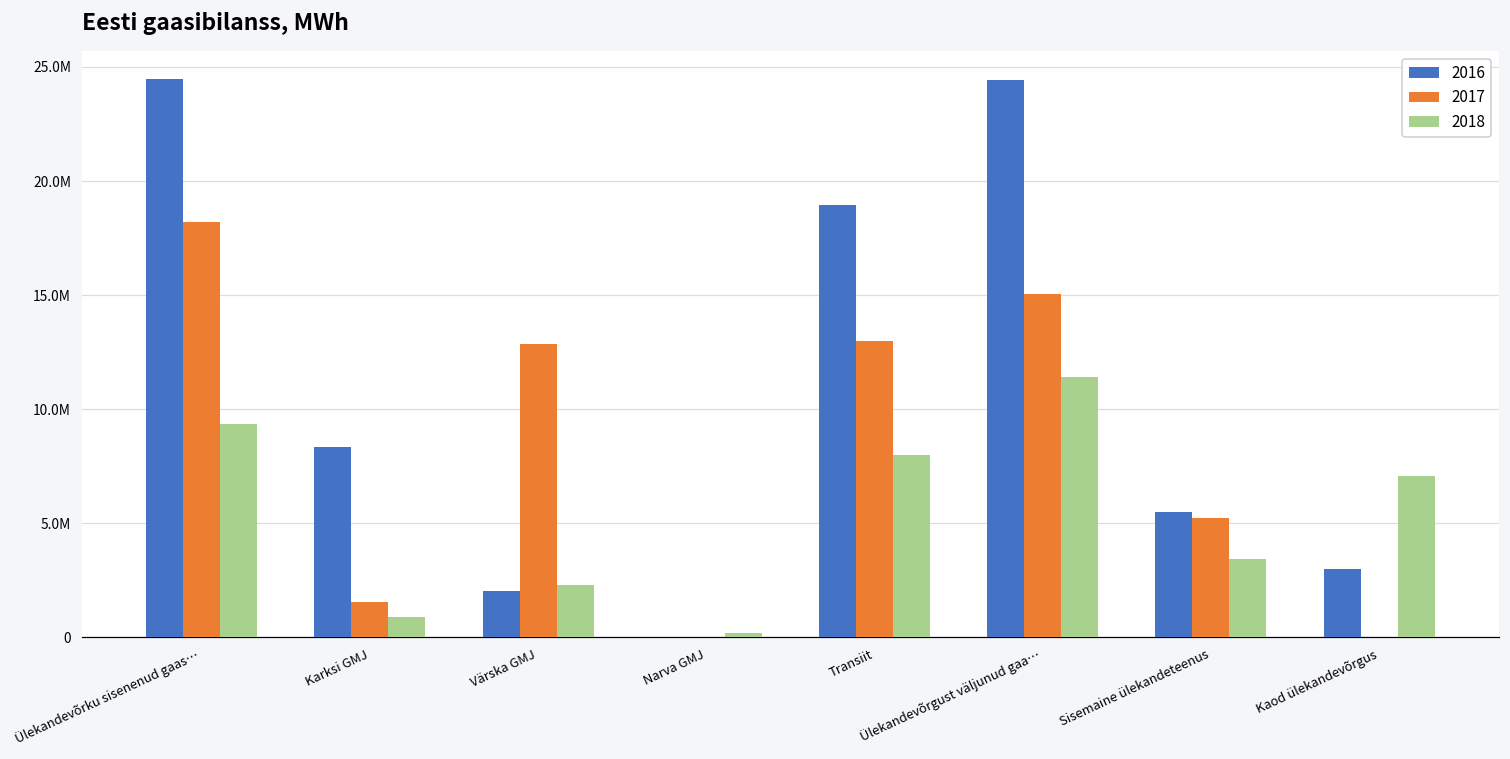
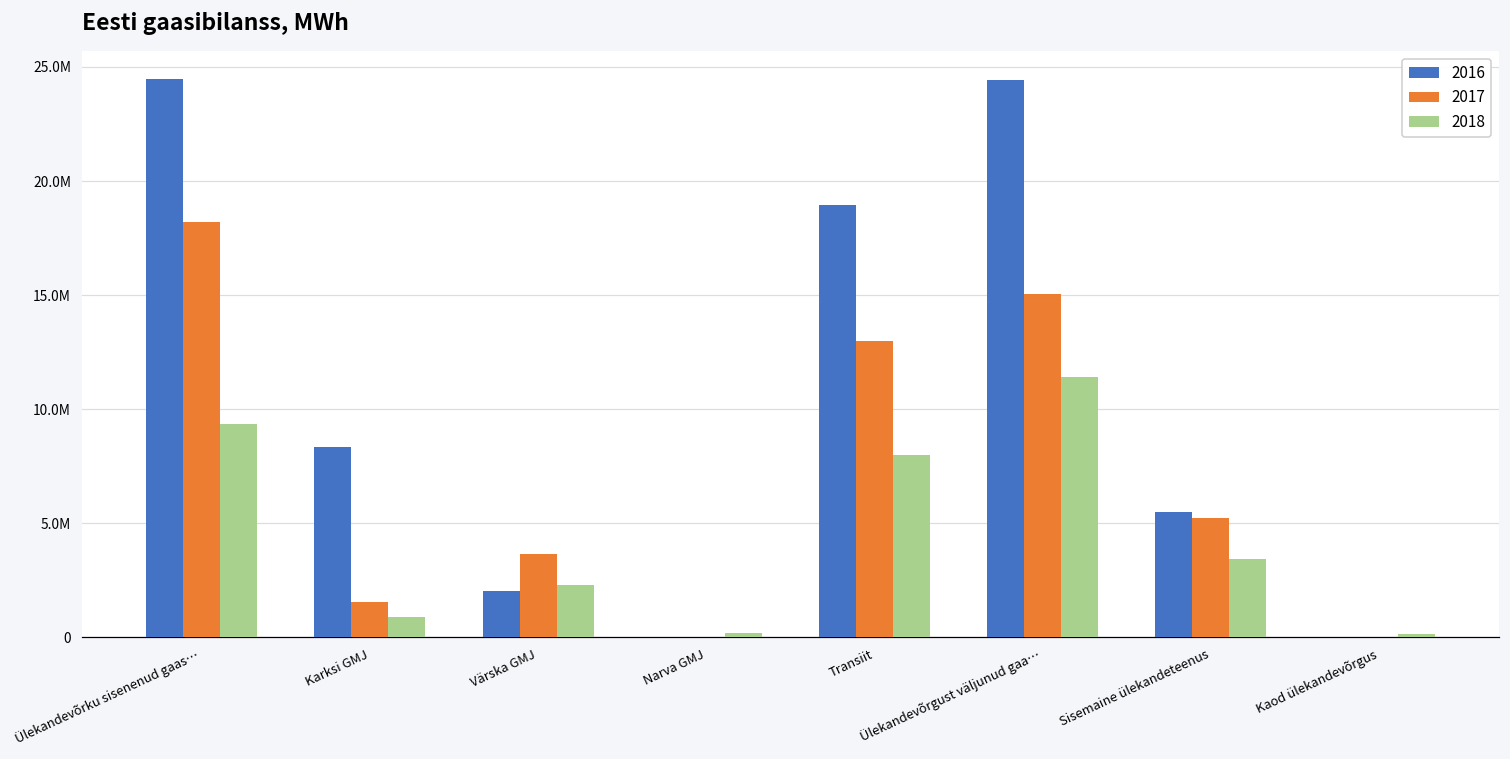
2017, Värska GMJ: 12900000 -> 3700000
2016, Kaod ülekandevõrgus: 3000000 -> 0
2018, Kaod ülekandevõrgus: 7100000 -> 200000
